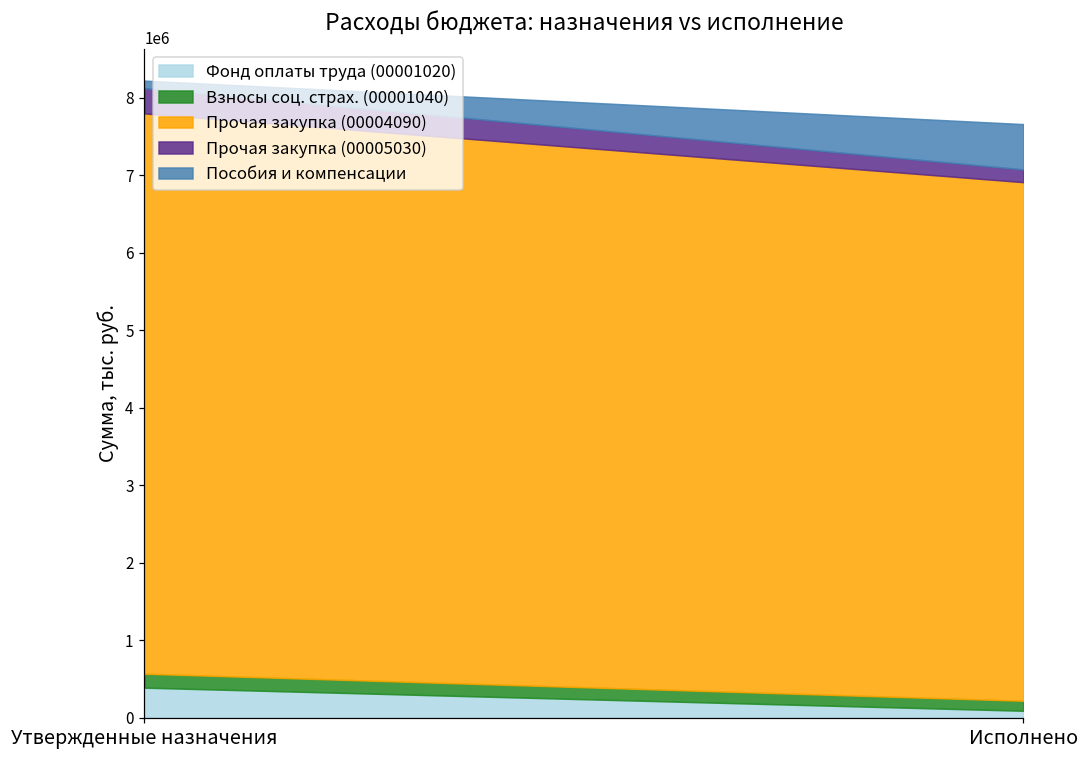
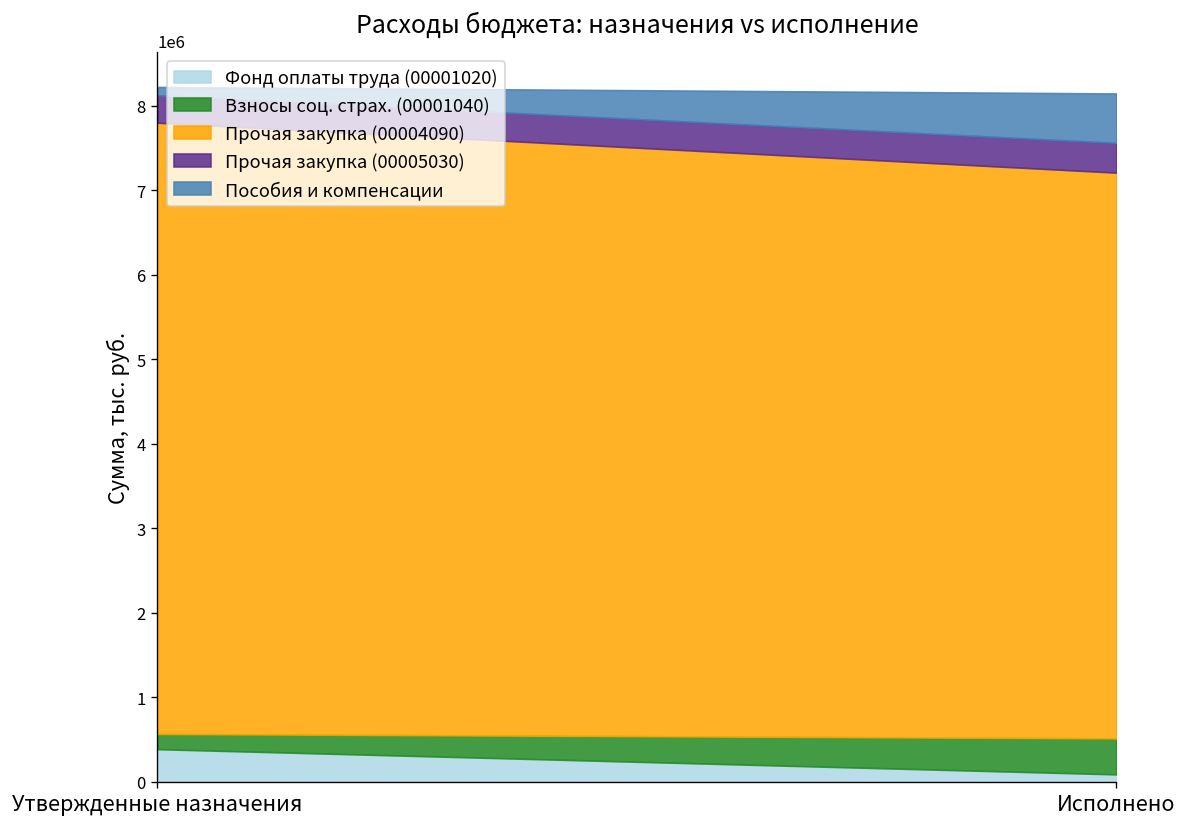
Взносы соц. страх. (00001040), Исполнено: 100000 -> 400000
Прочая закупка (00005030), Исполнено: 200000 -> 400000
